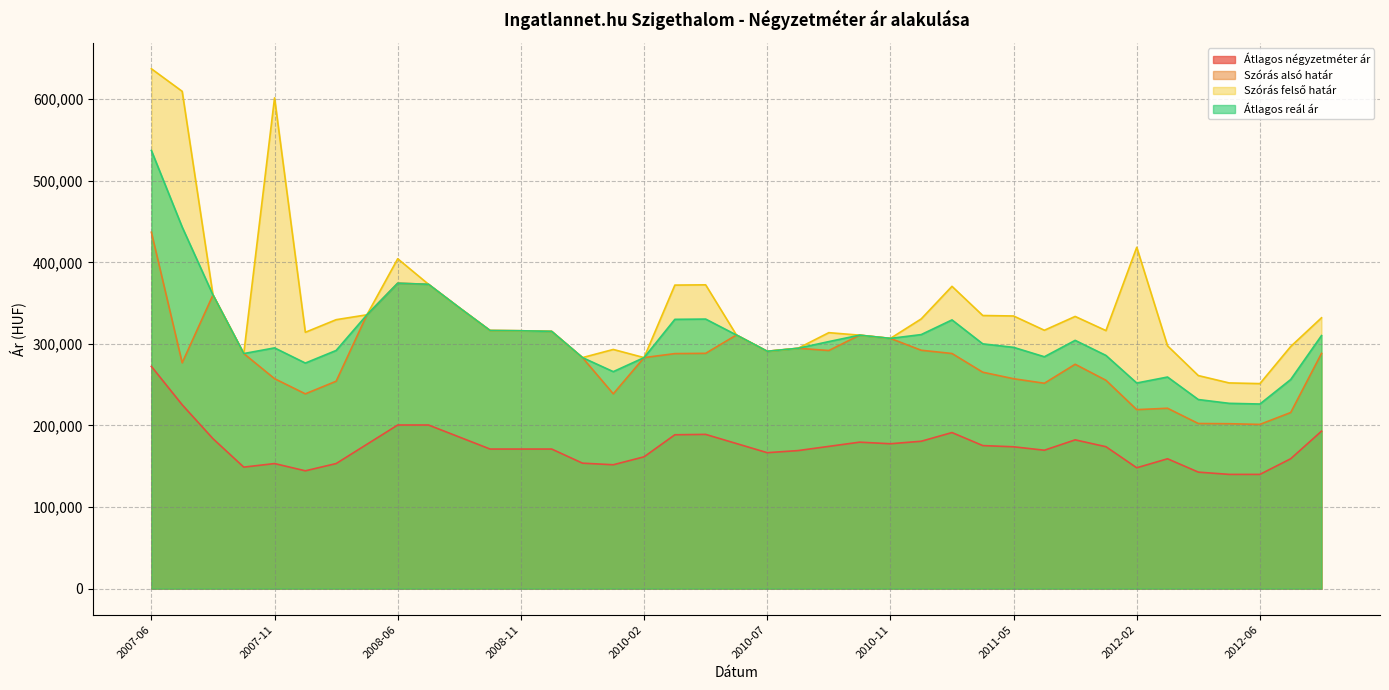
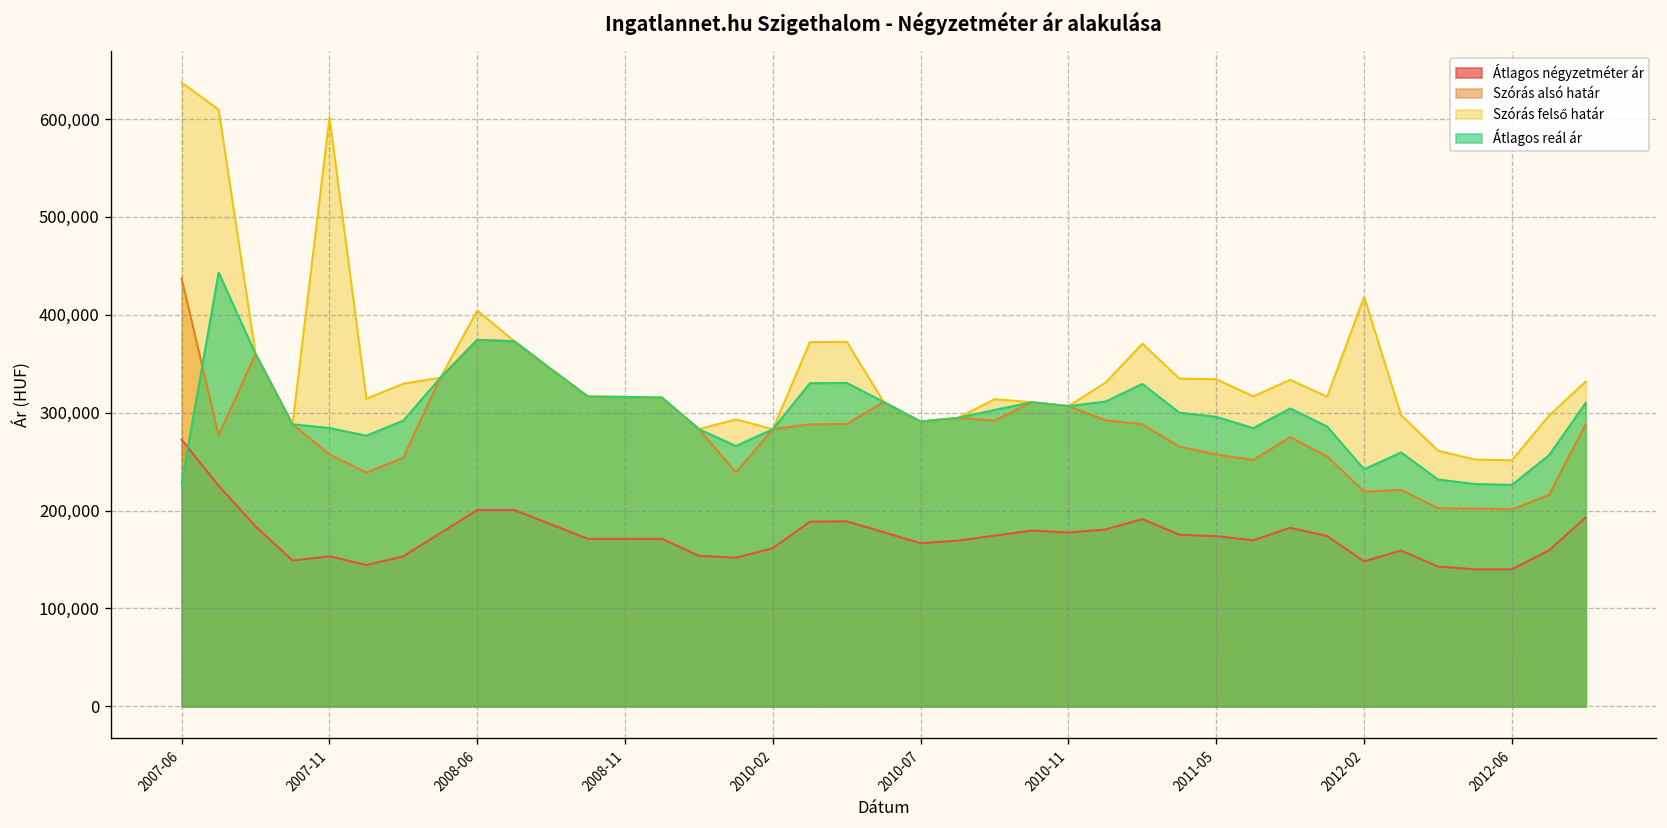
Átlagos reál ár, 2007-06: 540,000 -> 230,000
Átlagos reál ár, 2007-11: 300,000 -> 280,000
Átlagos reál ár, 2012-02: 250,000 -> 240,000
